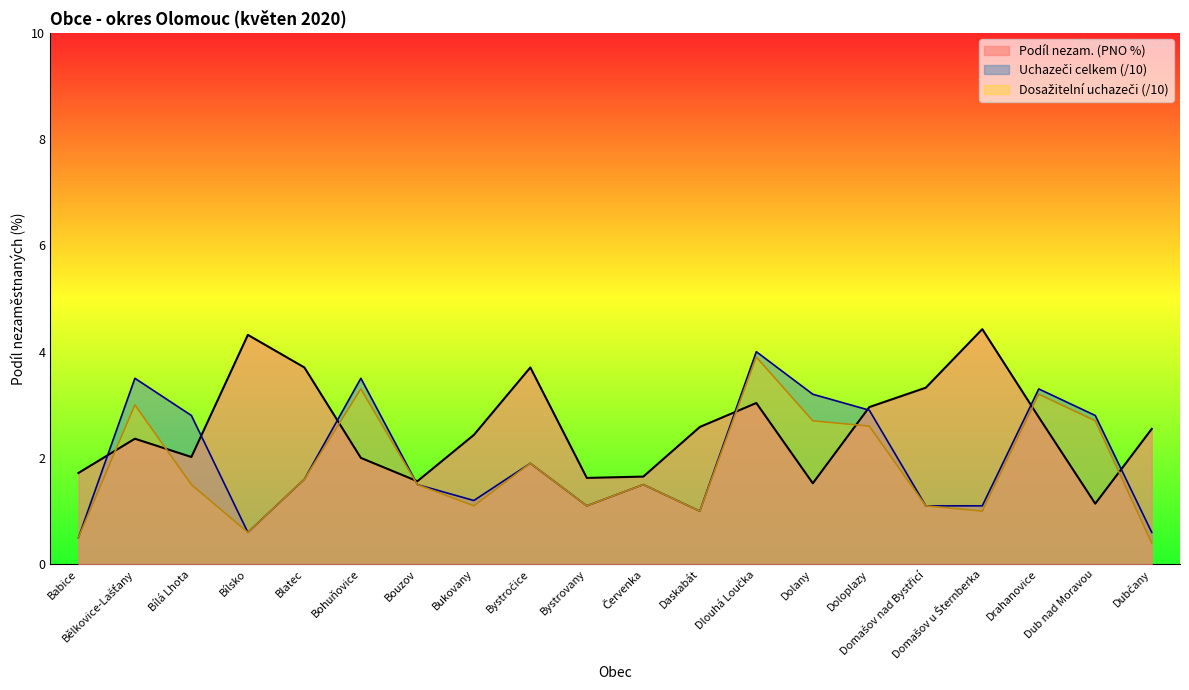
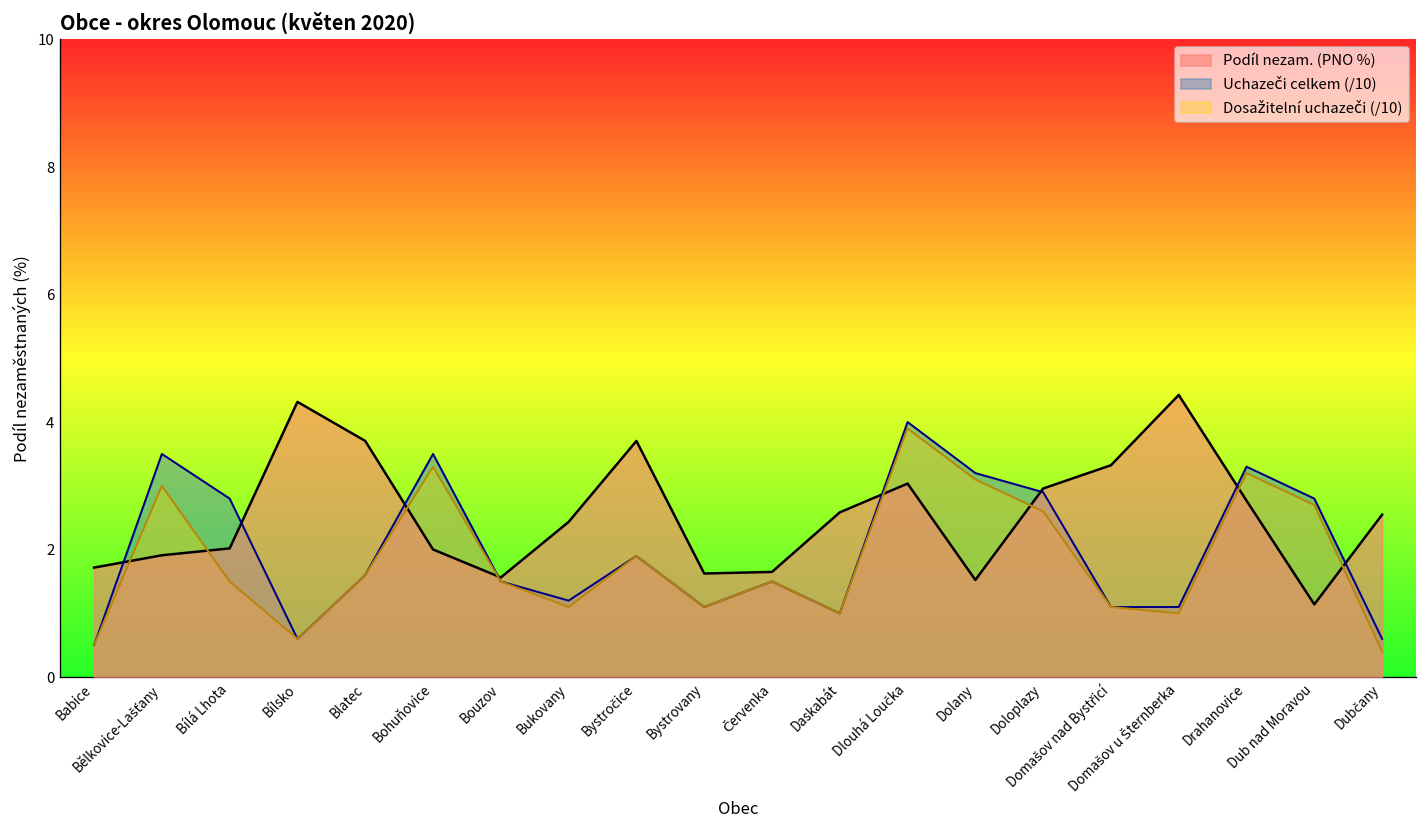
Podíl nezam. (PNO %), Bělkovice-Lašťany: 2.4 -> 1.9
Dosažitelní uchazeči (/10), Dolany: 2.7 -> 3.1
